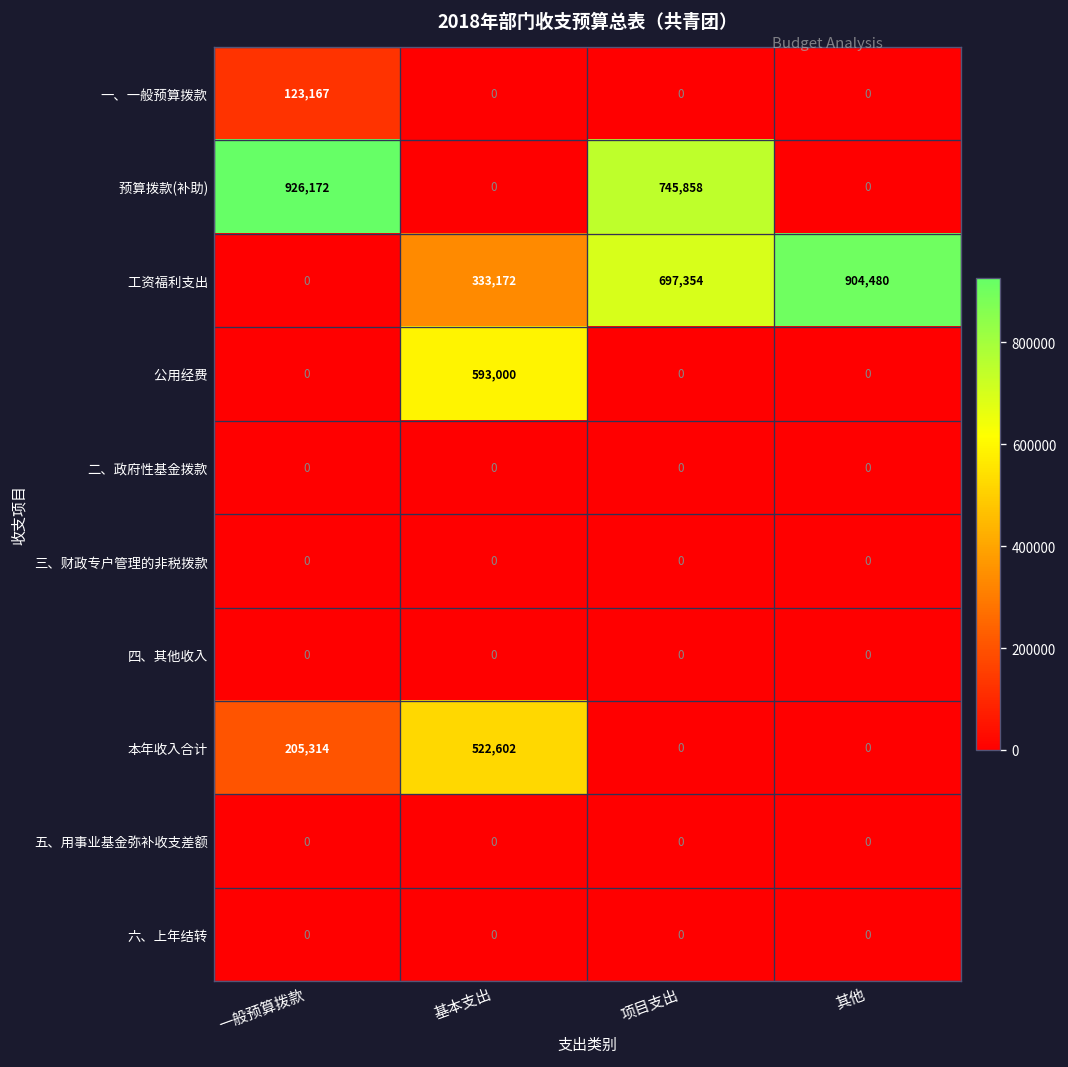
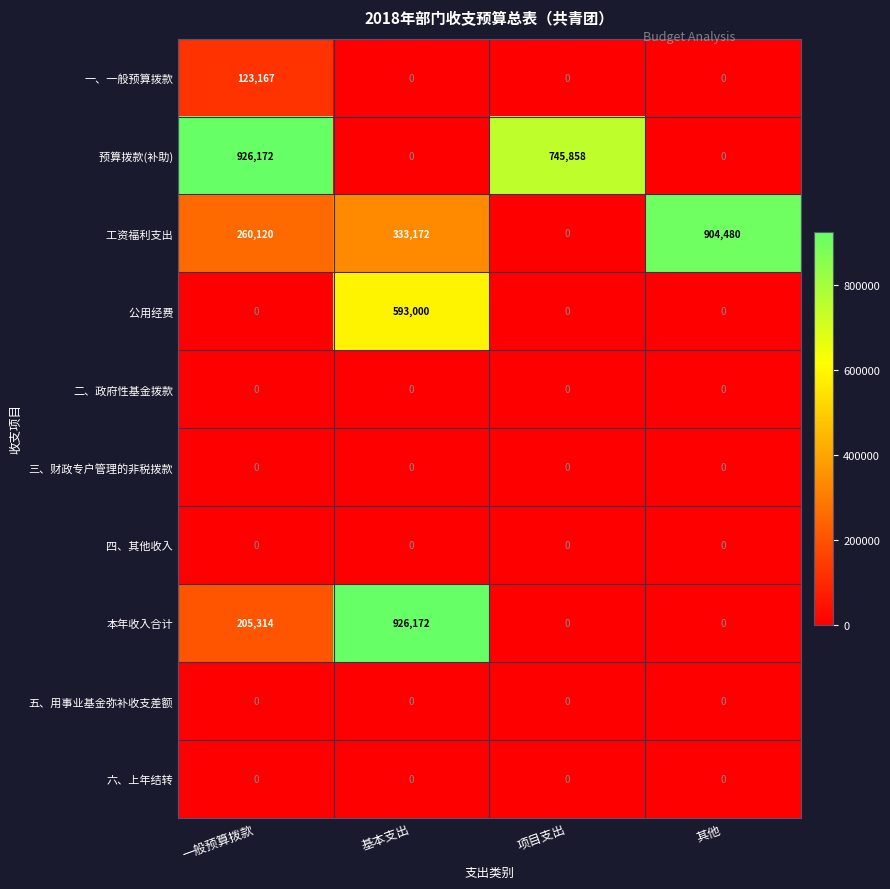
工资福利支出, 一般预算拨款: 0 -> 260,120
工资福利支出, 项目支出: 697,354 -> 0
本年收入合计, 基本支出: 522,602 -> 926,172
